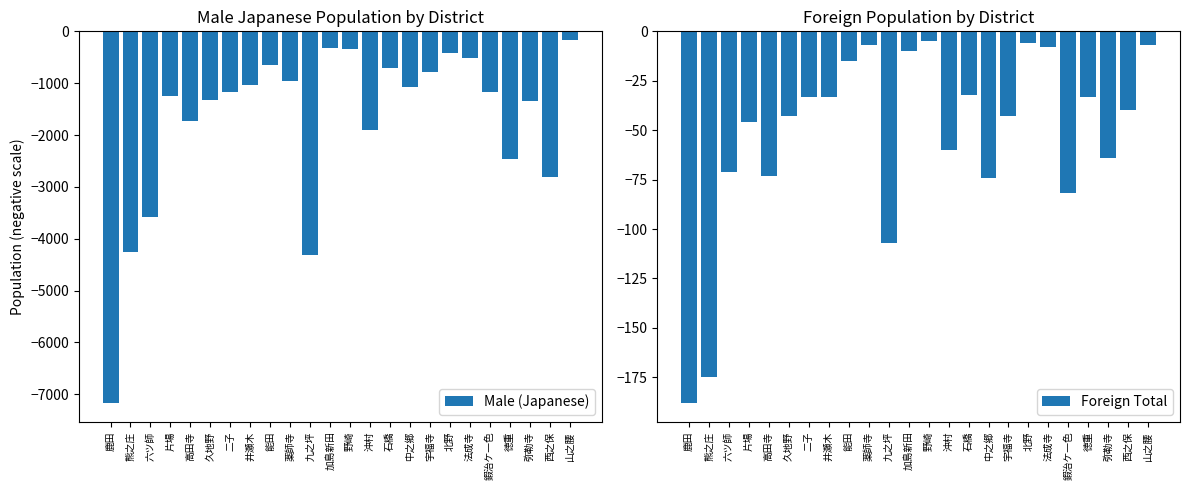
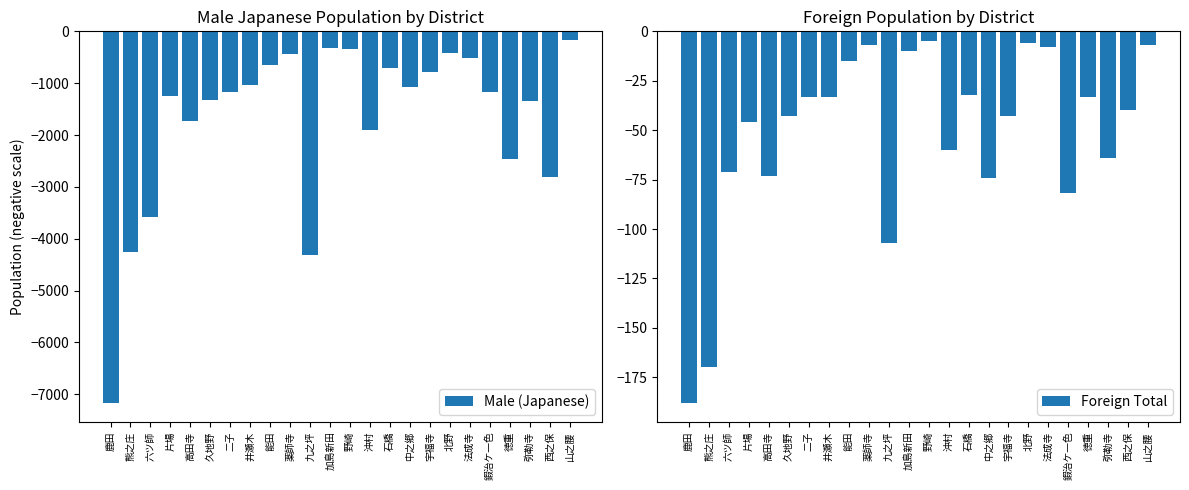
Male Japanese Population by District, 薬師寺: -1000 -> -400
Foreign Population by District, 熊之庄: -175 -> -170
